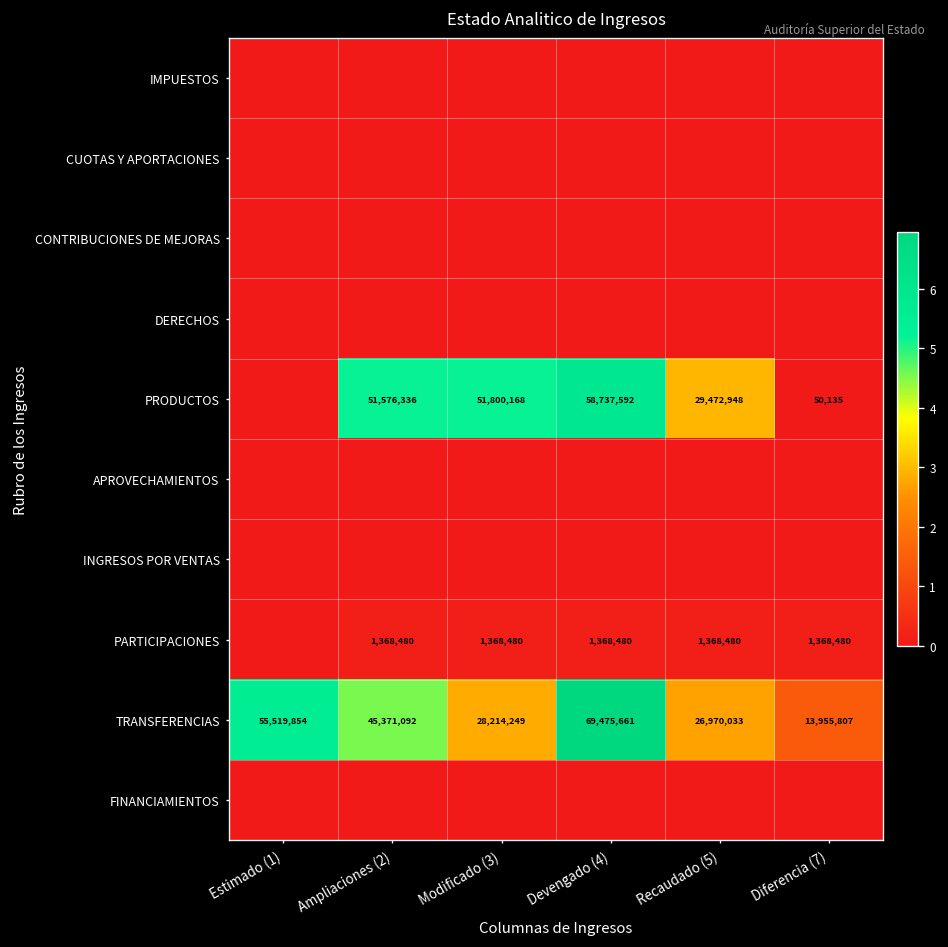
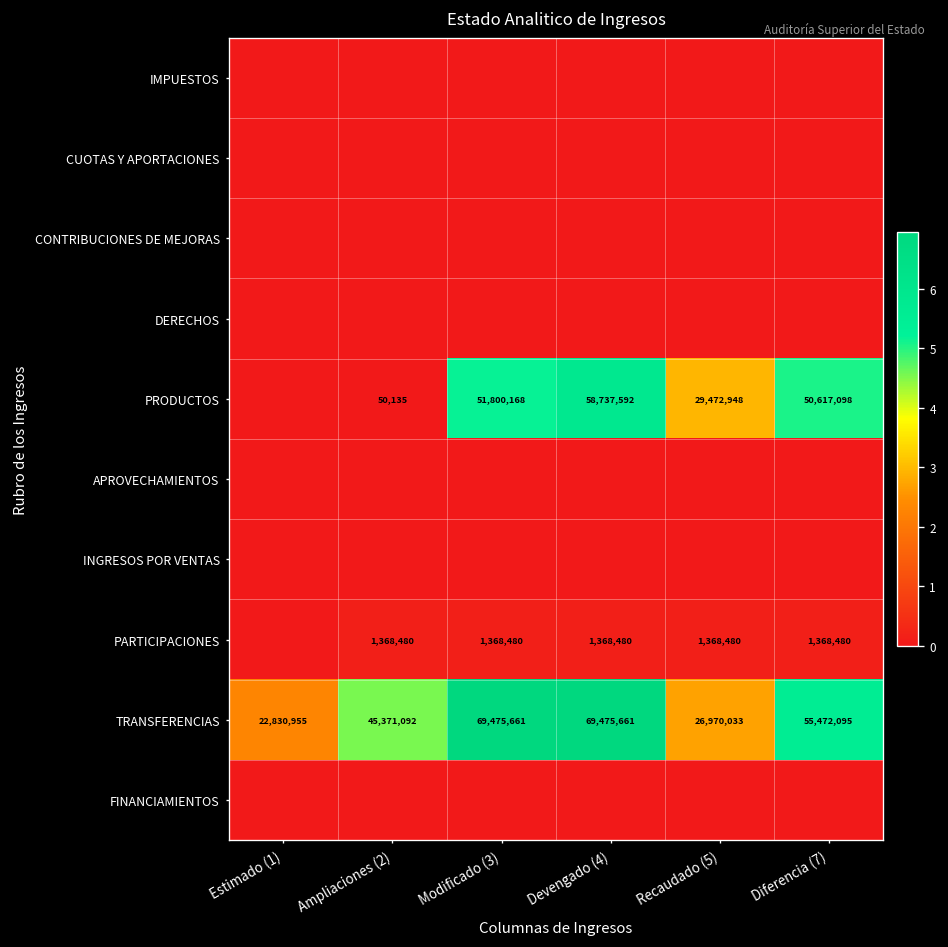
PRODUCTOS, Ampliaciones (2): 51,576,336 -> 50,135
PRODUCTOS, Diferencia (7): 50,135 -> 50,617,098
TRANSFERENCIAS, Estimado (1): 55,519,854 -> 22,830,955
TRANSFERENCIAS, Modificado (3): 28,214,249 -> 69,475,661
TRANSFERENCIAS, Diferencia (7): 13,955,807 -> 55,472,095
